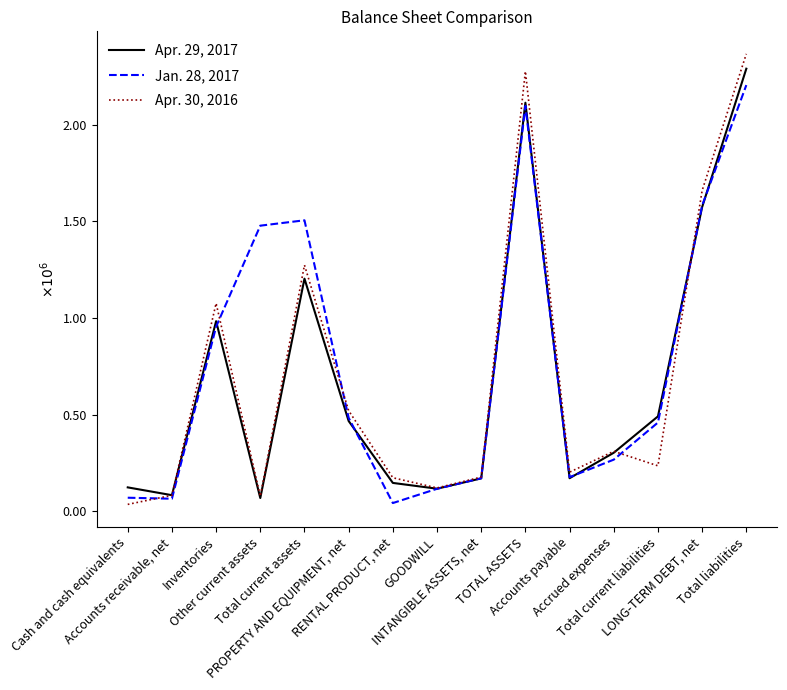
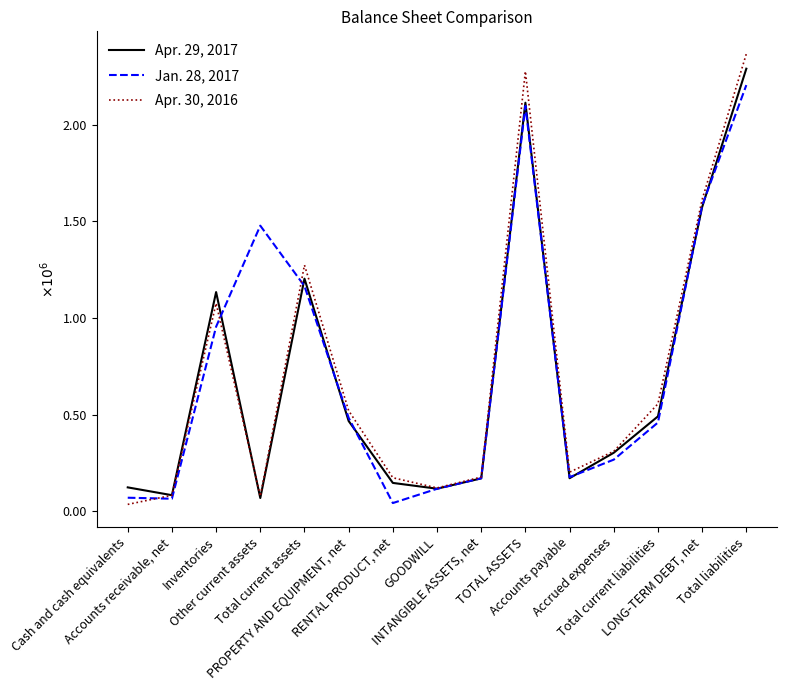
Apr. 29, 2017, Inventories: 0.98 -> 1.13
Jan. 28, 2017, Total current assets: 1.51 -> 1.17
Apr. 30, 2016, Total current liabilities: 0.24 -> 0.56
Apr. 30, 2016, LONG-TERM DEBT, net: 1.66 -> 1.61
